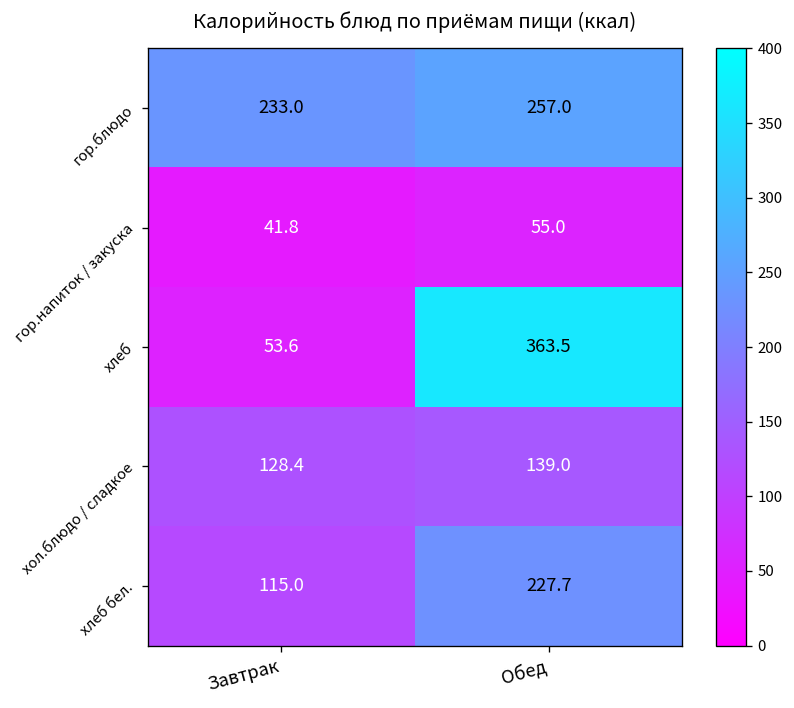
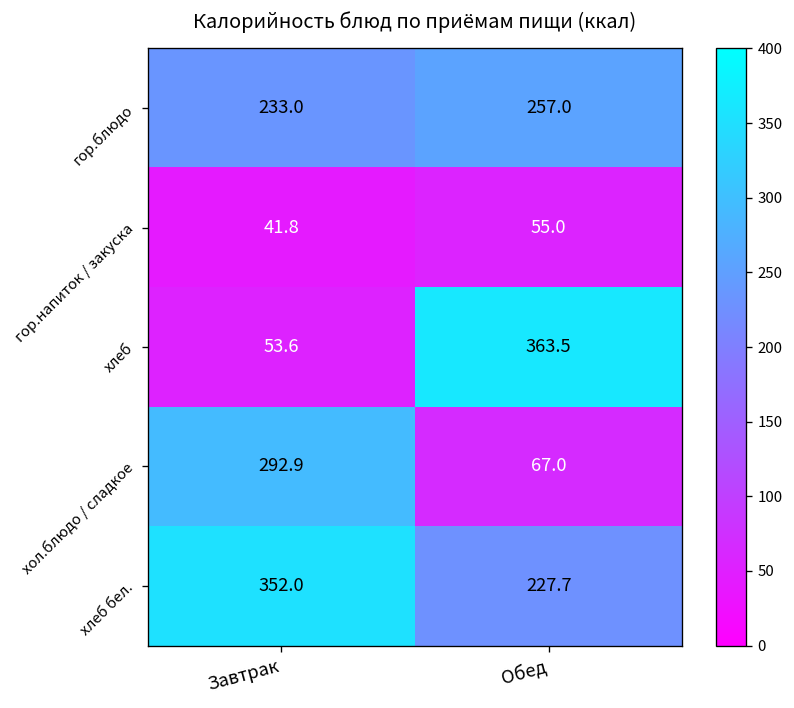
хол.блюдо / сладкое, Завтрак: 128.4 -> 292.9
хол.блюдо / сладкое, Обед: 139.0 -> 67.0
хлеб бел., Завтрак: 115.0 -> 352.0
